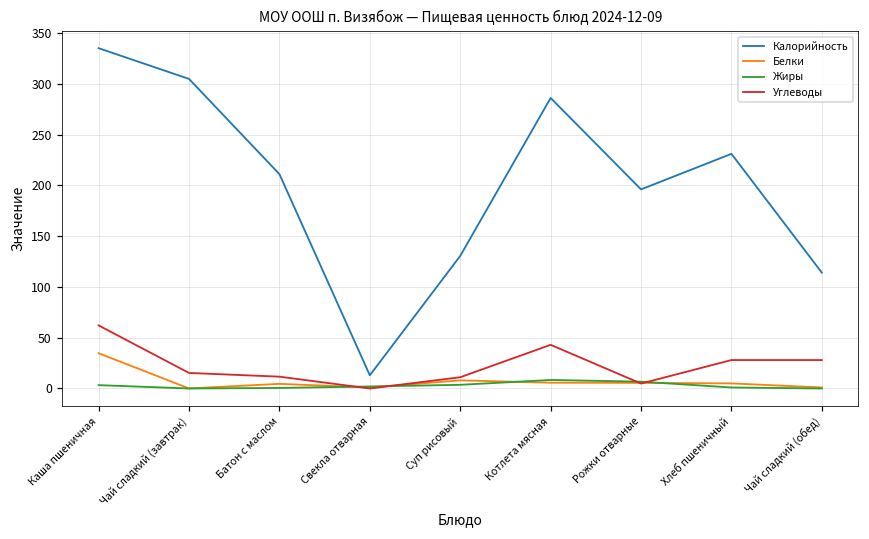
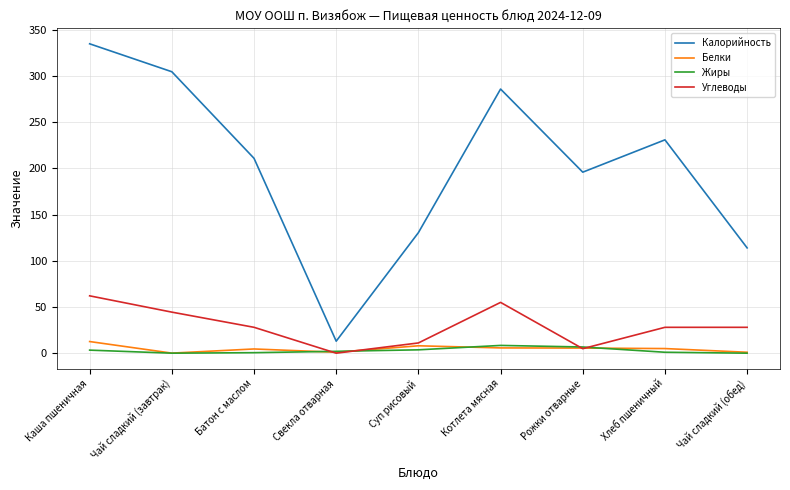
Белки, Каша пшеничная: 30 -> 10
Углеводы, Чай сладкий (завтрак): 20 -> 40
Углеводы, Батон с маслом: 10 -> 30
Углеводы, Котлета мясная: 40 -> 60
